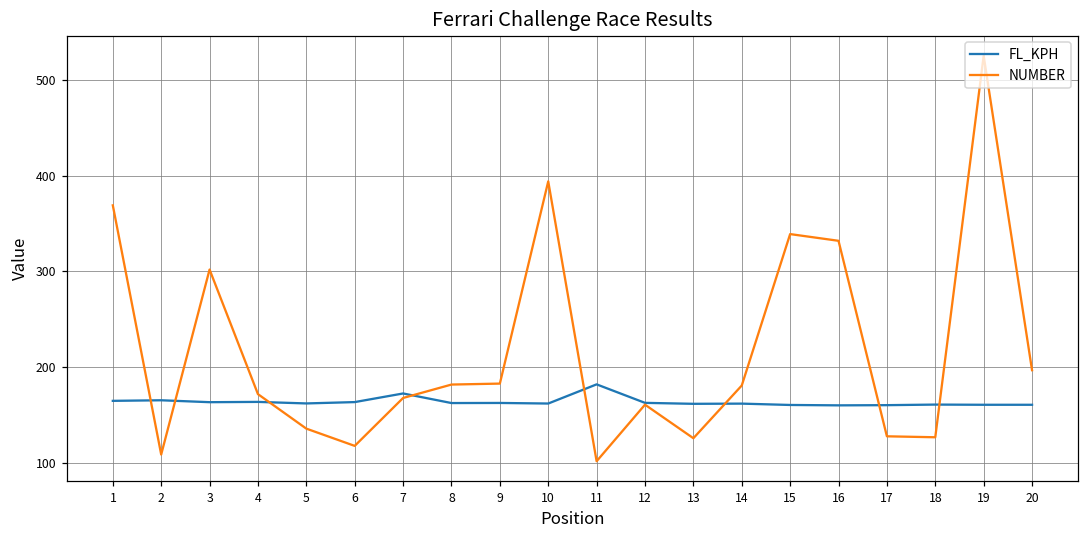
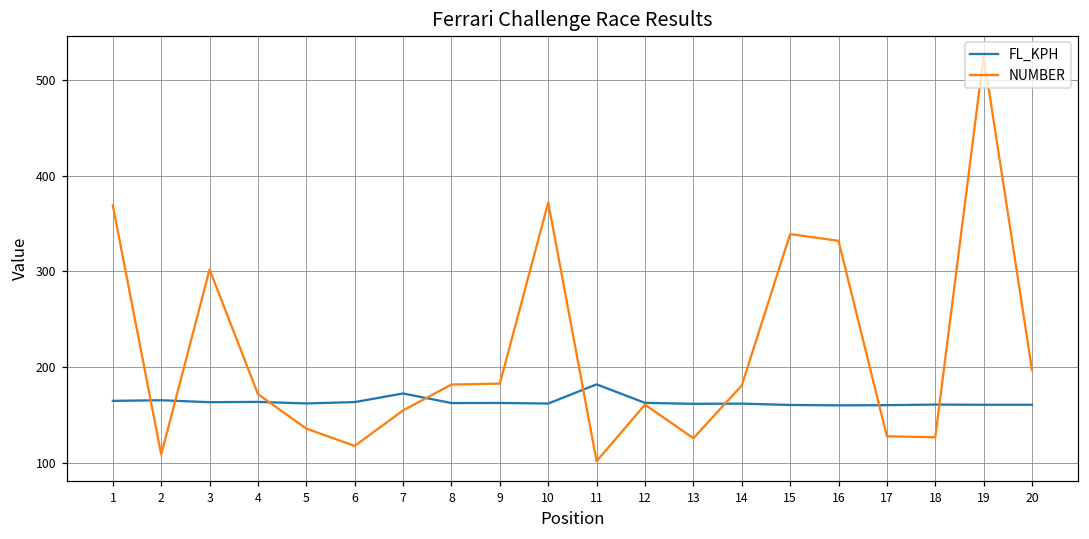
NUMBER, 7: 170 -> 160
NUMBER, 10: 390 -> 370
